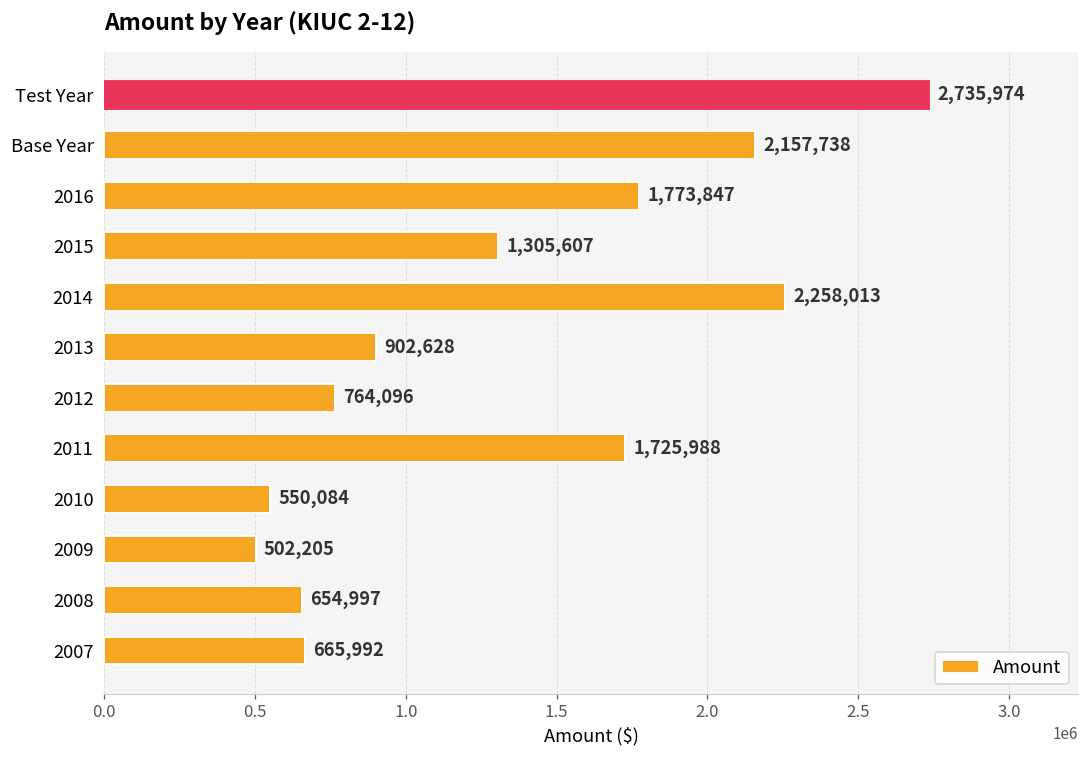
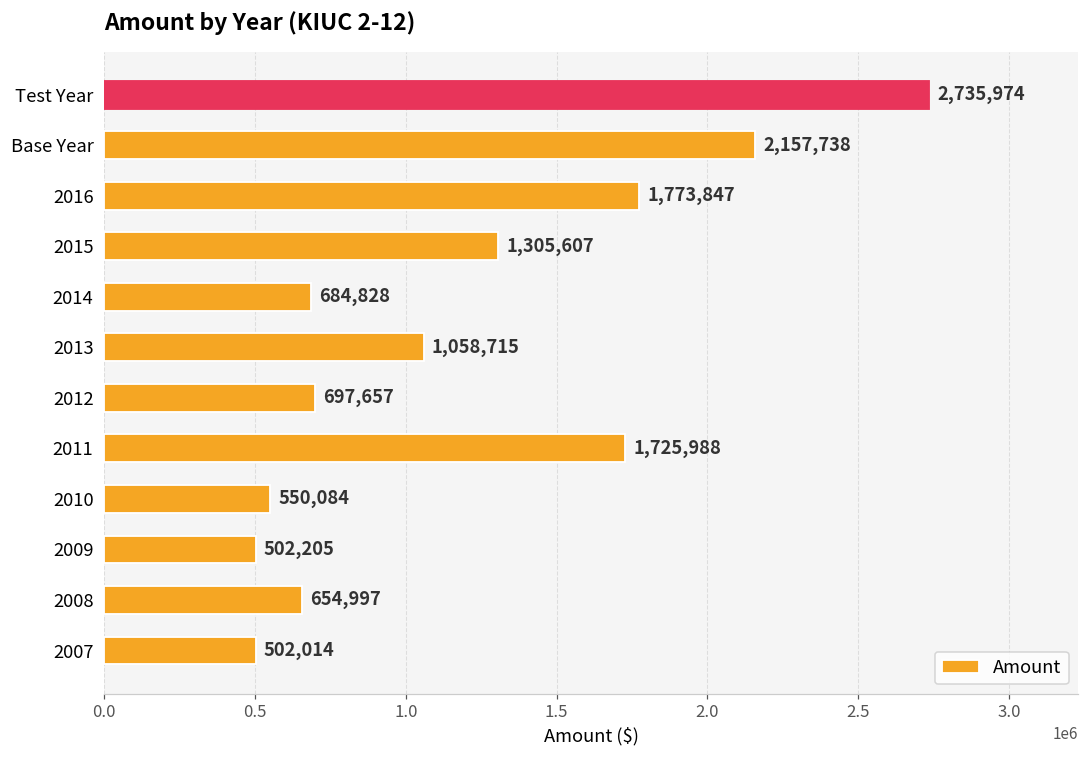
2014: 2,258,013 -> 684,828
2013: 902,628 -> 1,058,715
2012: 764,096 -> 697,657
2007: 665,992 -> 502,014
